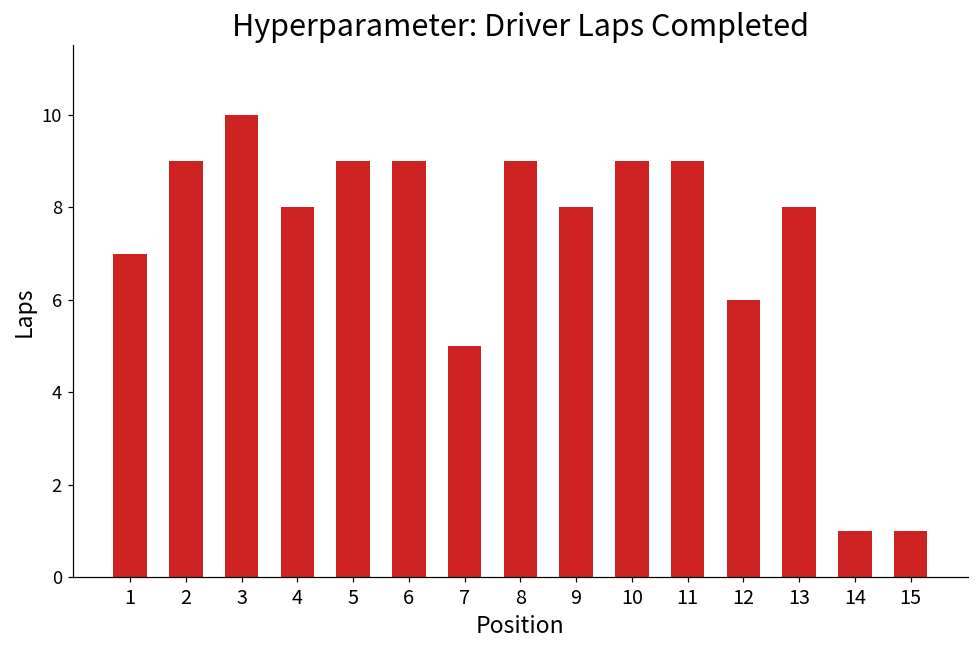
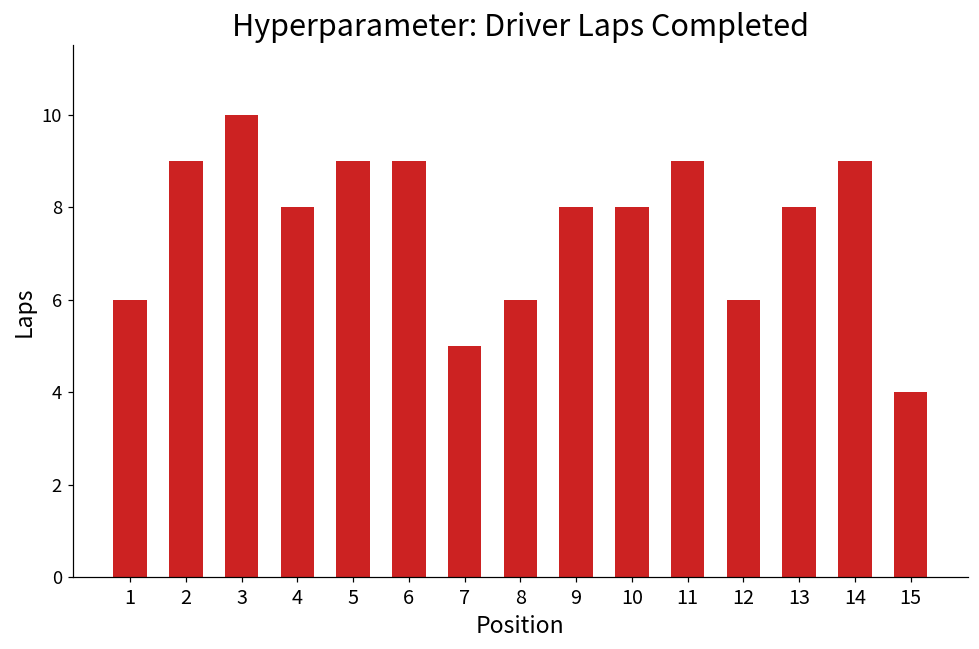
1: 7 -> 6
8: 9 -> 6
10: 9 -> 8
14: 1 -> 9
15: 1 -> 4
